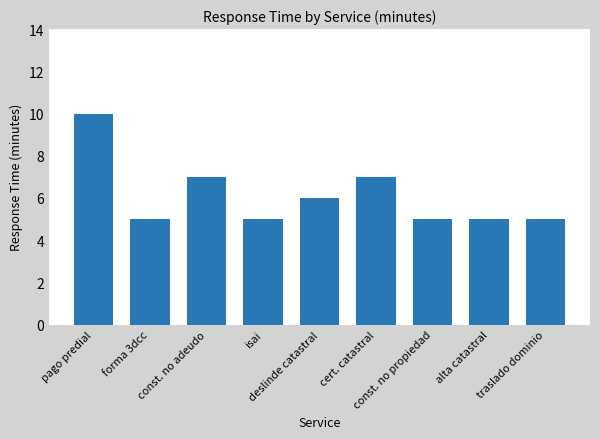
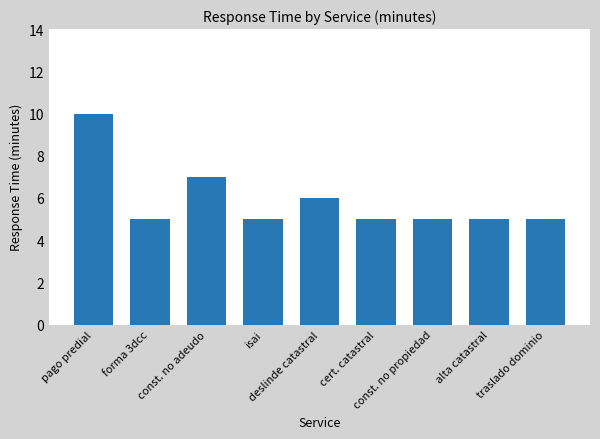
cert. catastral: 7 -> 5
